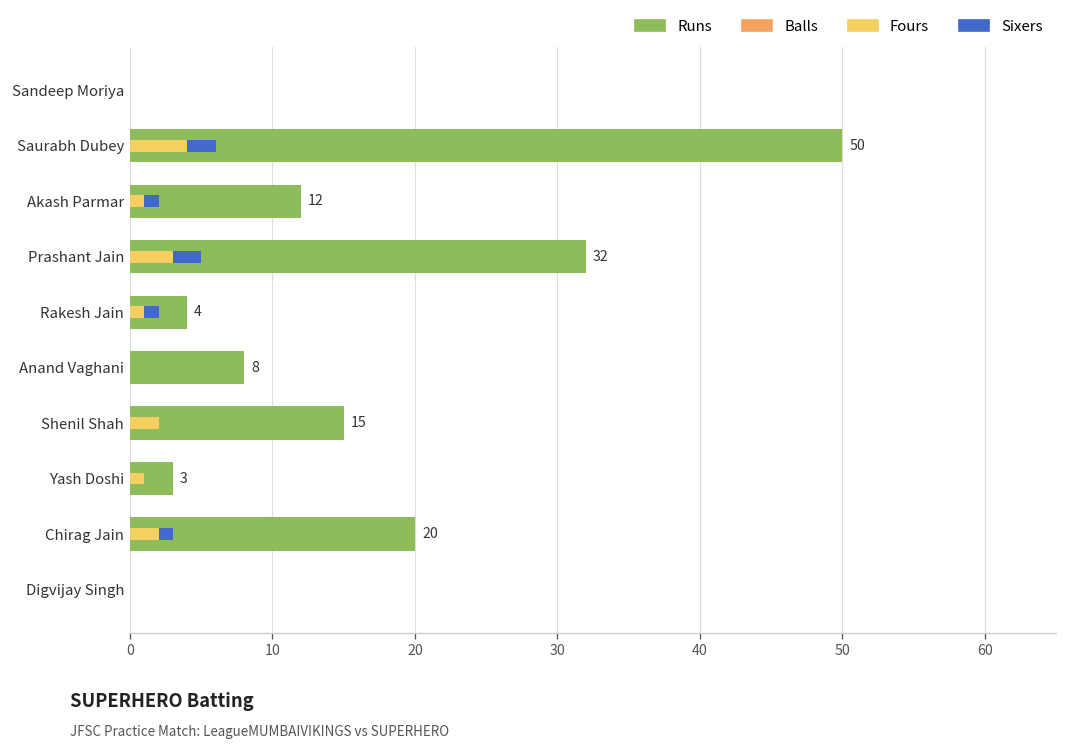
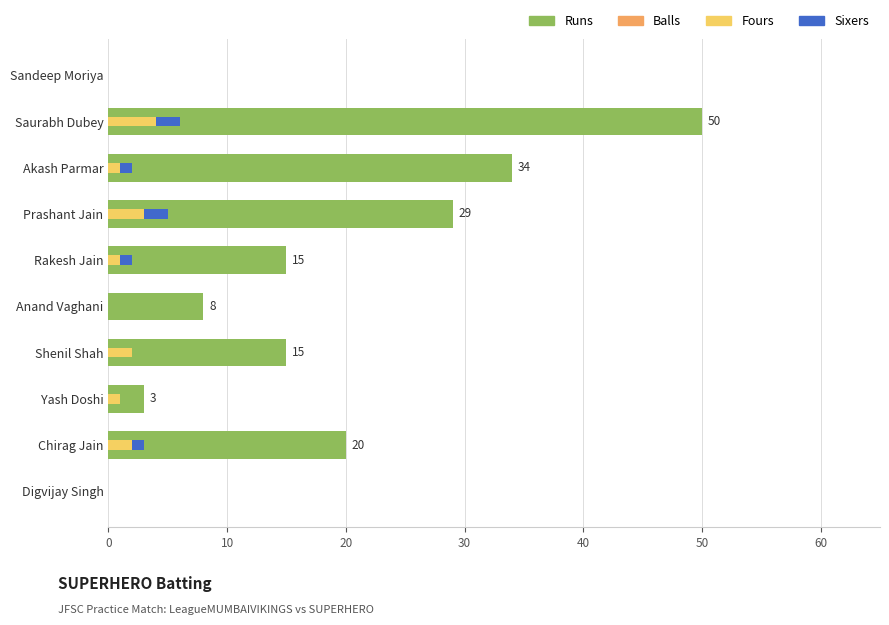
Runs, Akash Parmar: 12 -> 34
Runs, Prashant Jain: 32 -> 29
Runs, Rakesh Jain: 4 -> 15
